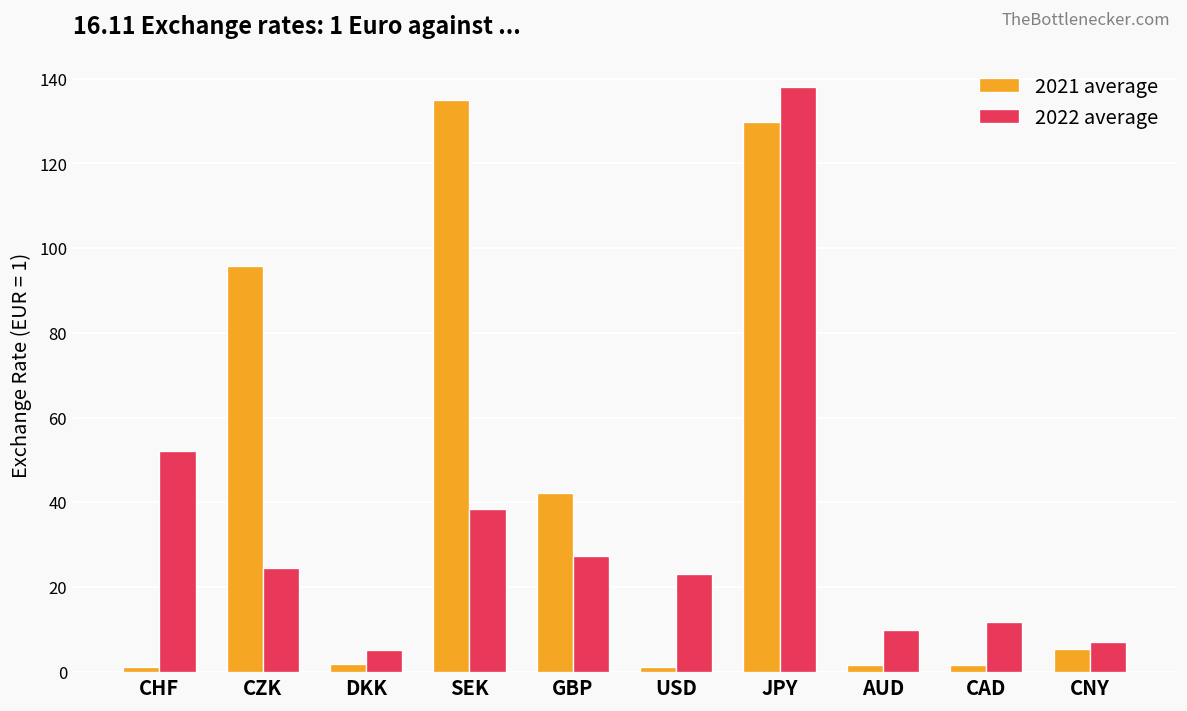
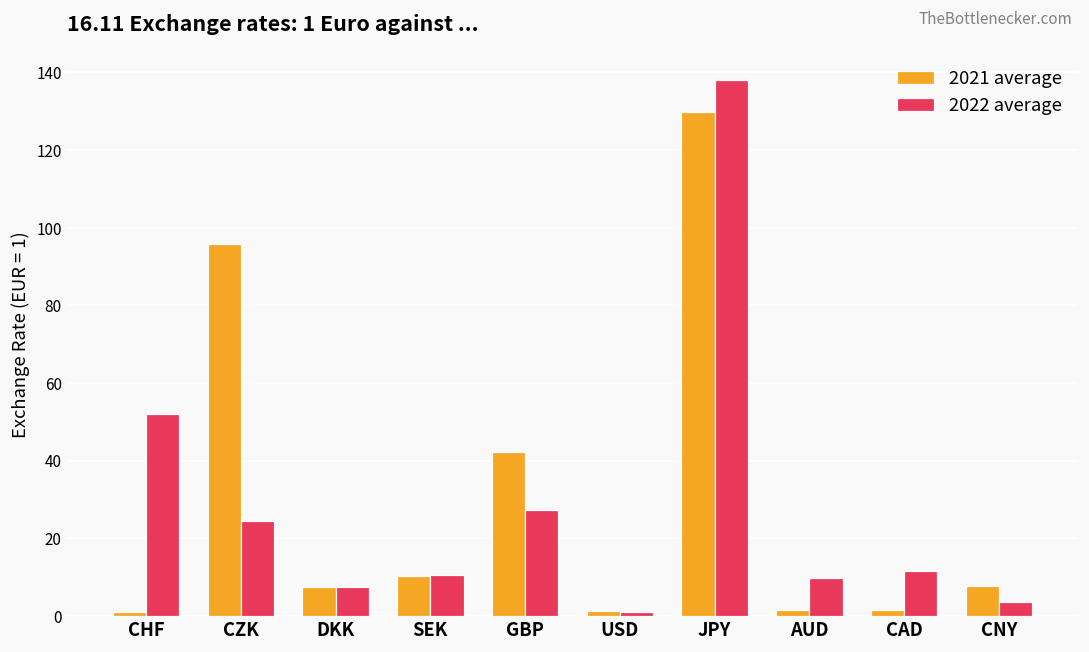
2021 average, DKK: 2 -> 7
2022 average, DKK: 5 -> 7
2021 average, SEK: 135 -> 10
2022 average, SEK: 39 -> 11
2022 average, USD: 23 -> 1
2021 average, CNY: 5 -> 8
2022 average, CNY: 7 -> 4
